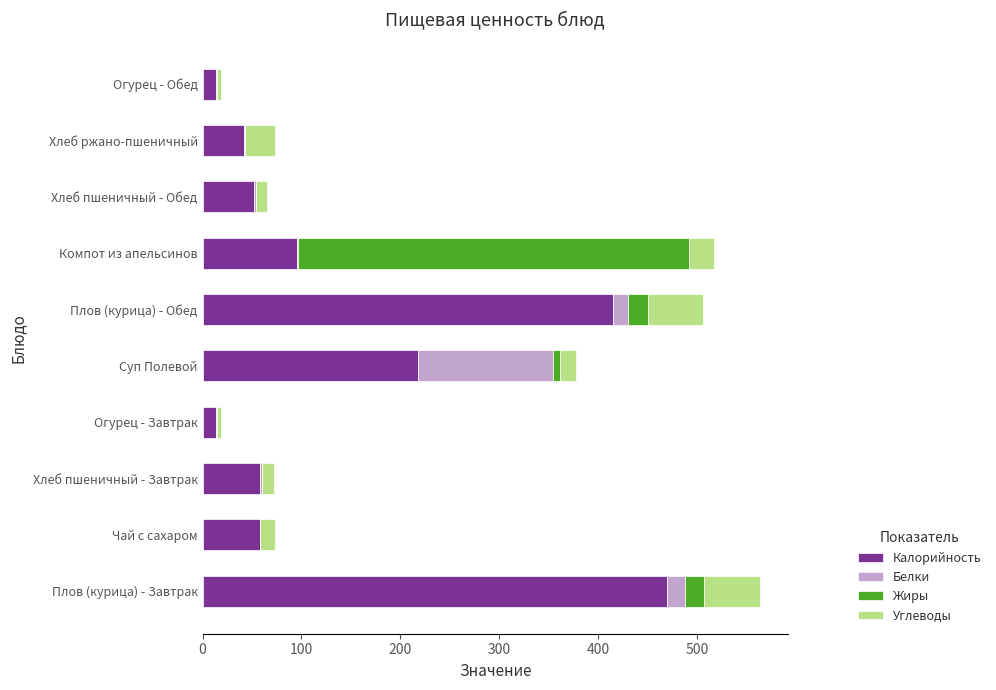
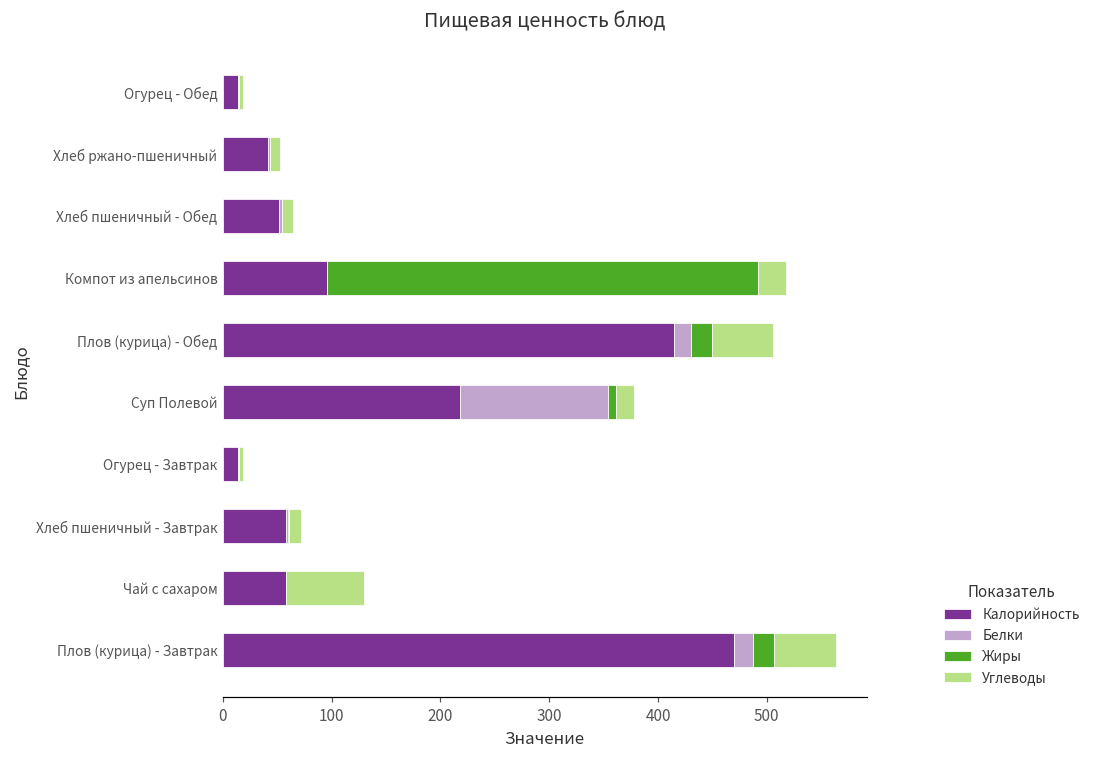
Углеводы, Хлеб ржано-пшеничный: 30 -> 10
Углеводы, Чай с сахаром: 20 -> 70
